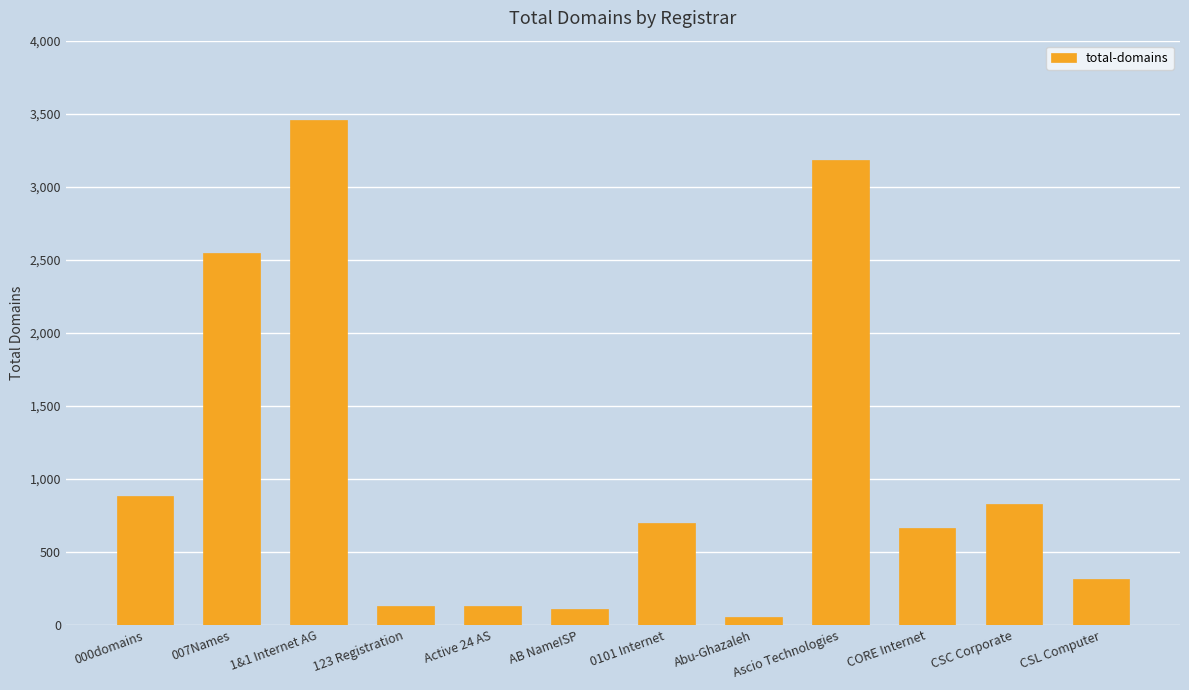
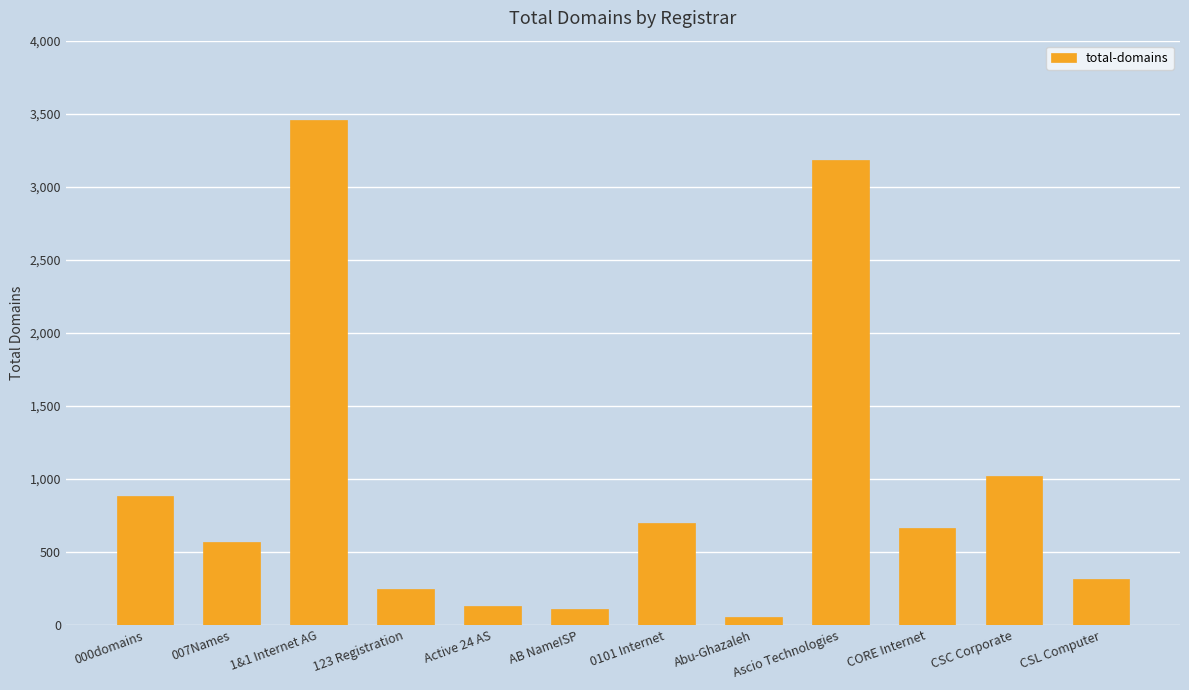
007Names: 2,550 -> 570
123 Registration: 130 -> 250
CSC Corporate: 830 -> 1,020
